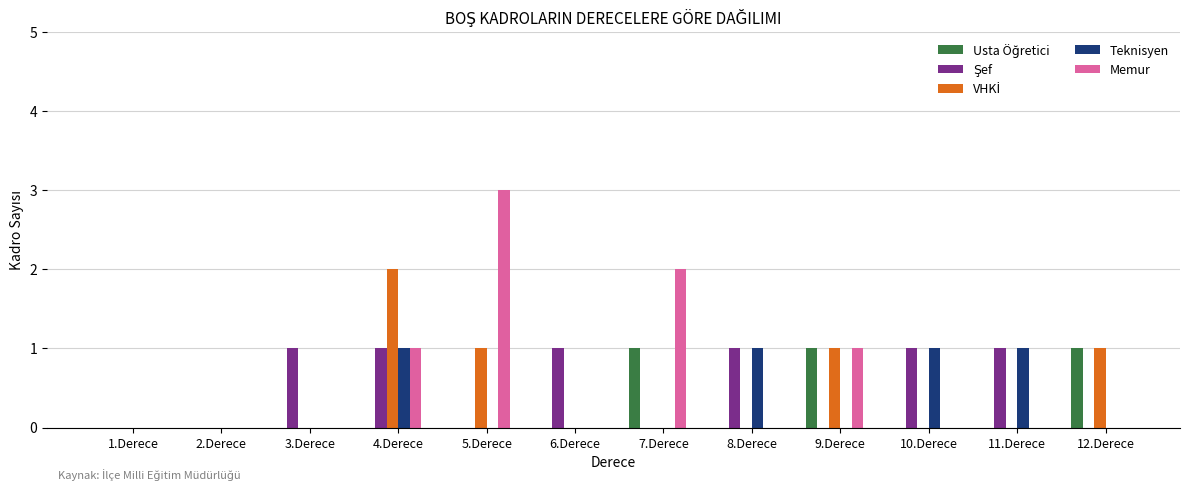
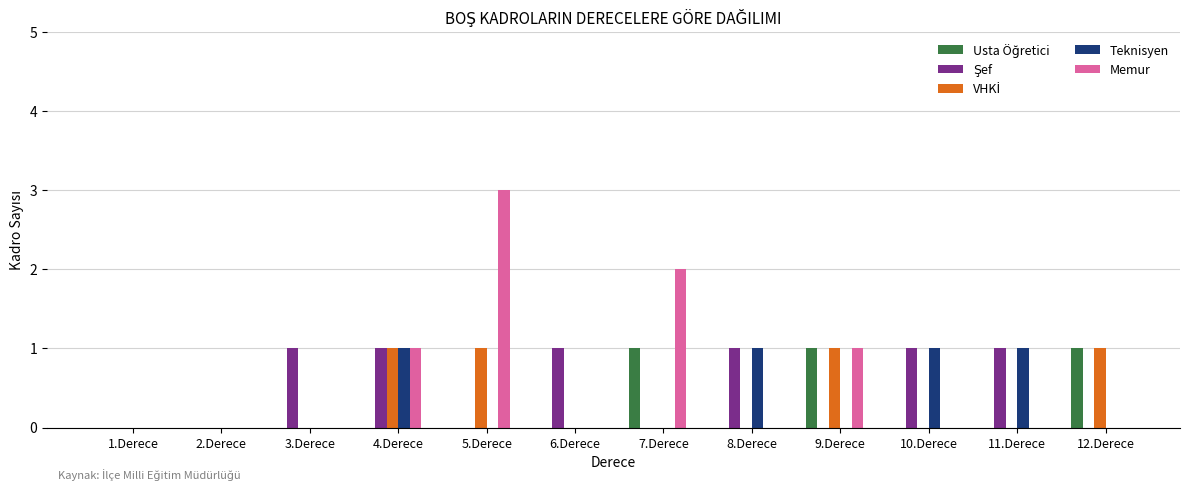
VHKİ, 4.Derece: 2 -> 1
